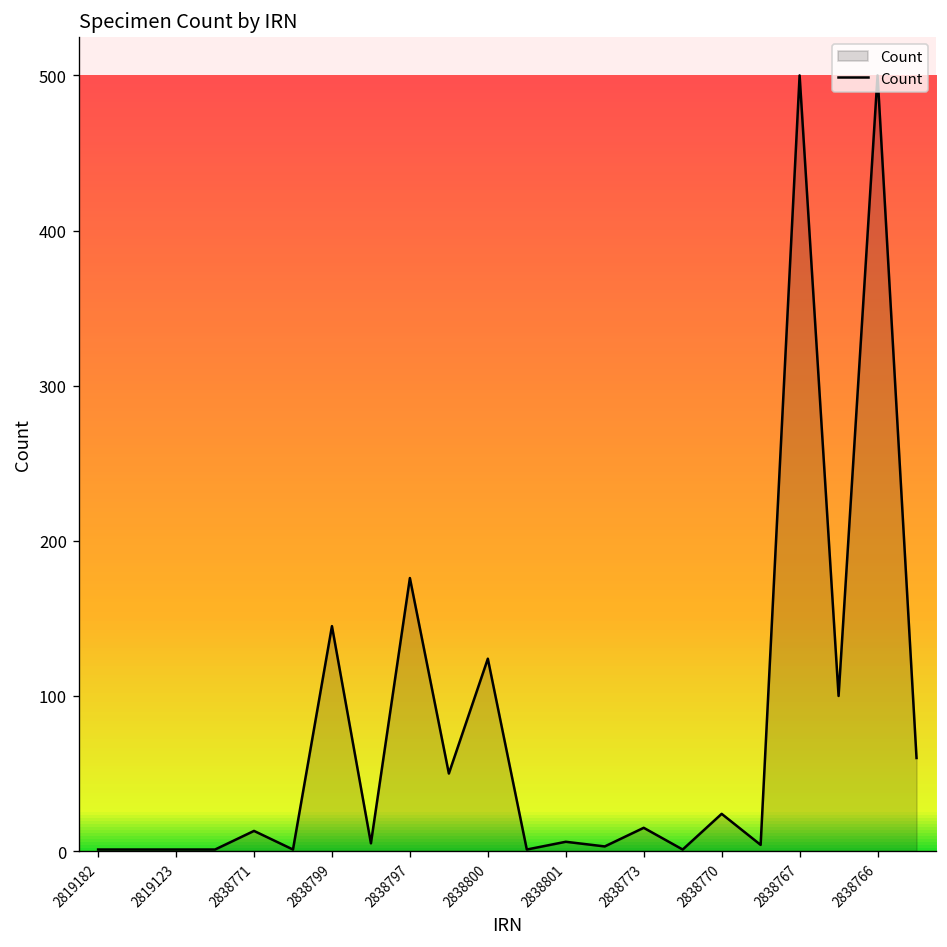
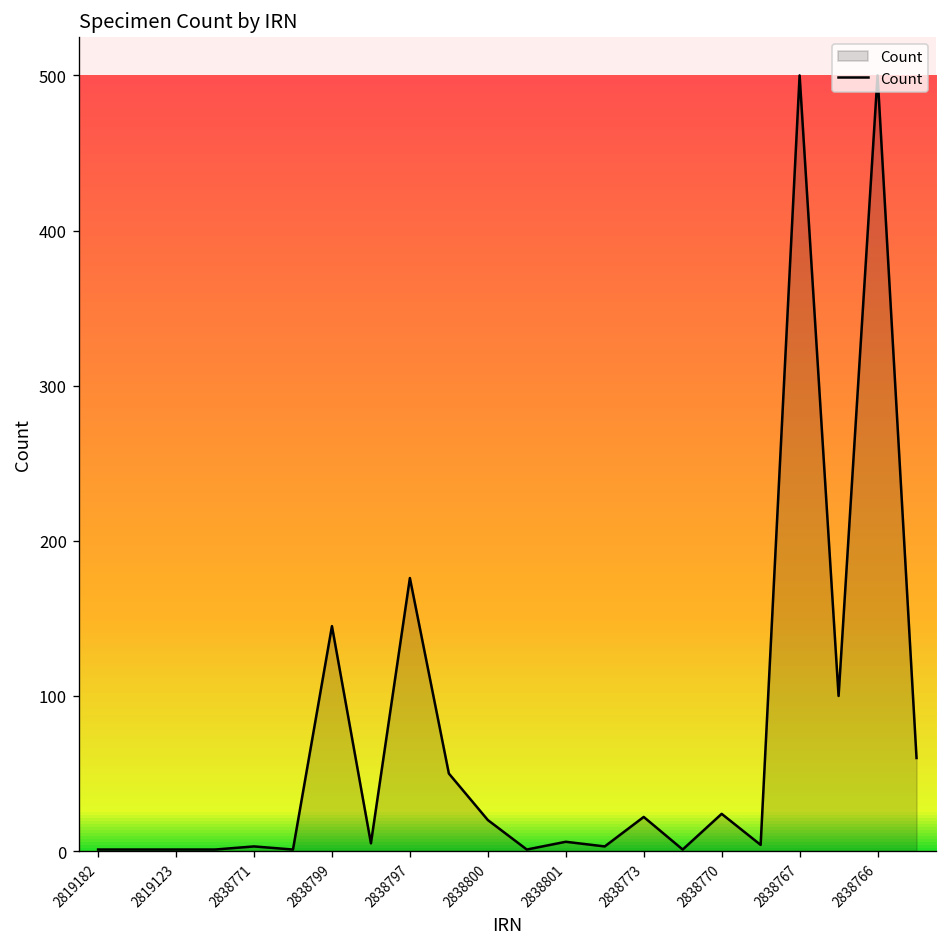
2838771: 13 -> 3
2838800: 124 -> 20
2838773: 15 -> 22
